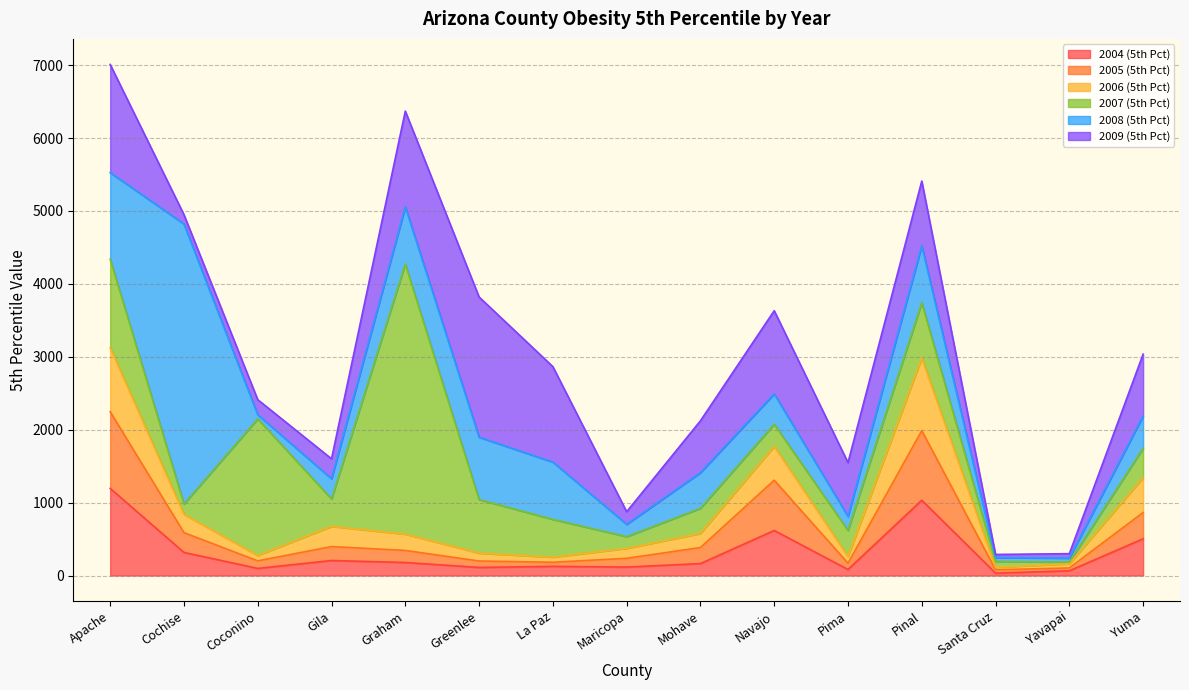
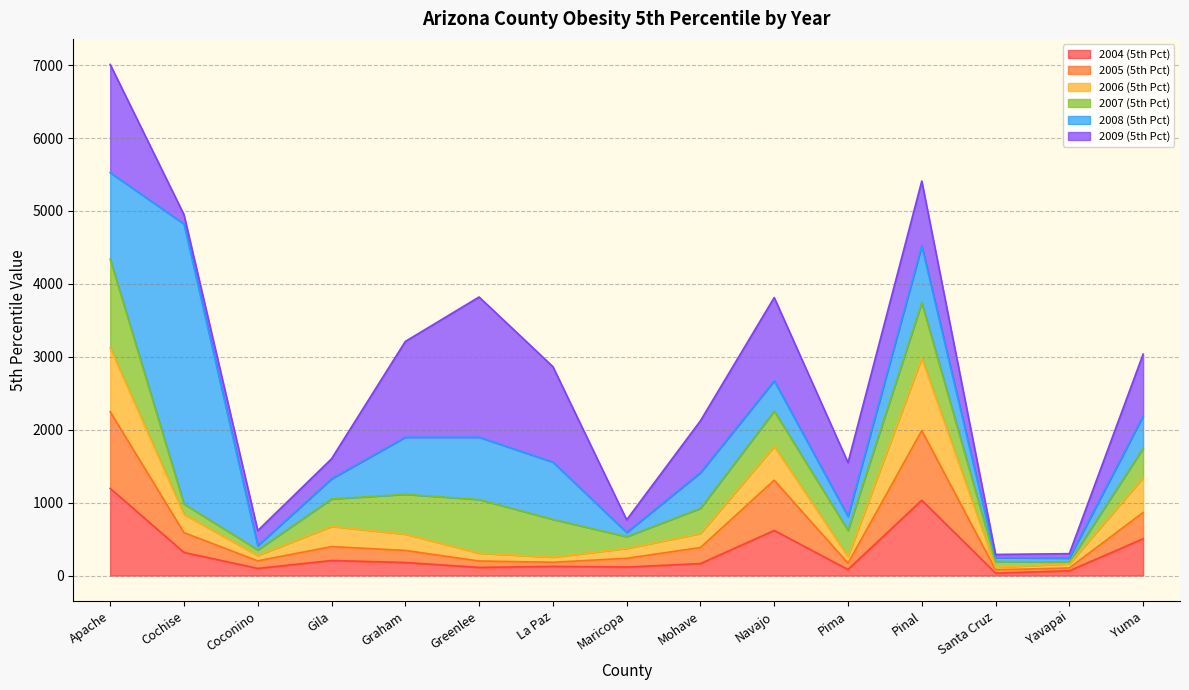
2007 (5th Pct), Coconino: 1900 -> 100
2007 (5th Pct), Graham: 3700 -> 500
2008 (5th Pct), Maricopa: 200 -> 100
2007 (5th Pct), Navajo: 300 -> 500
